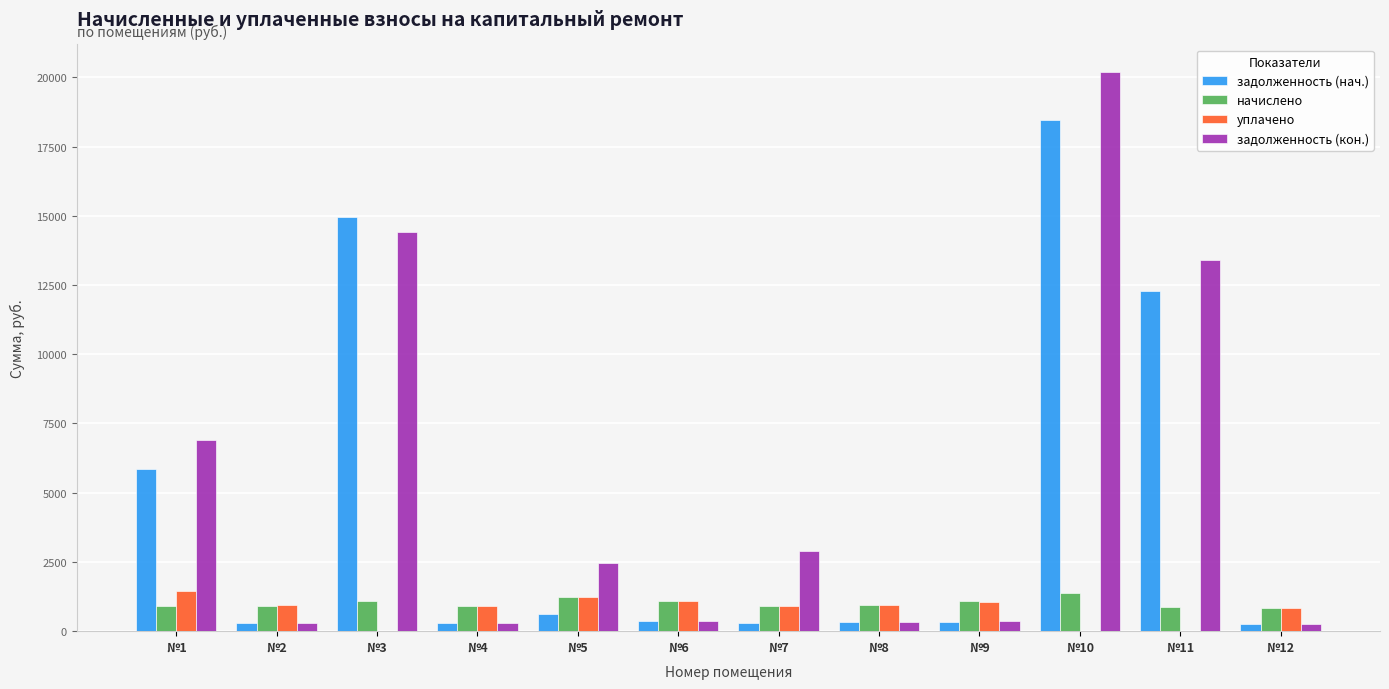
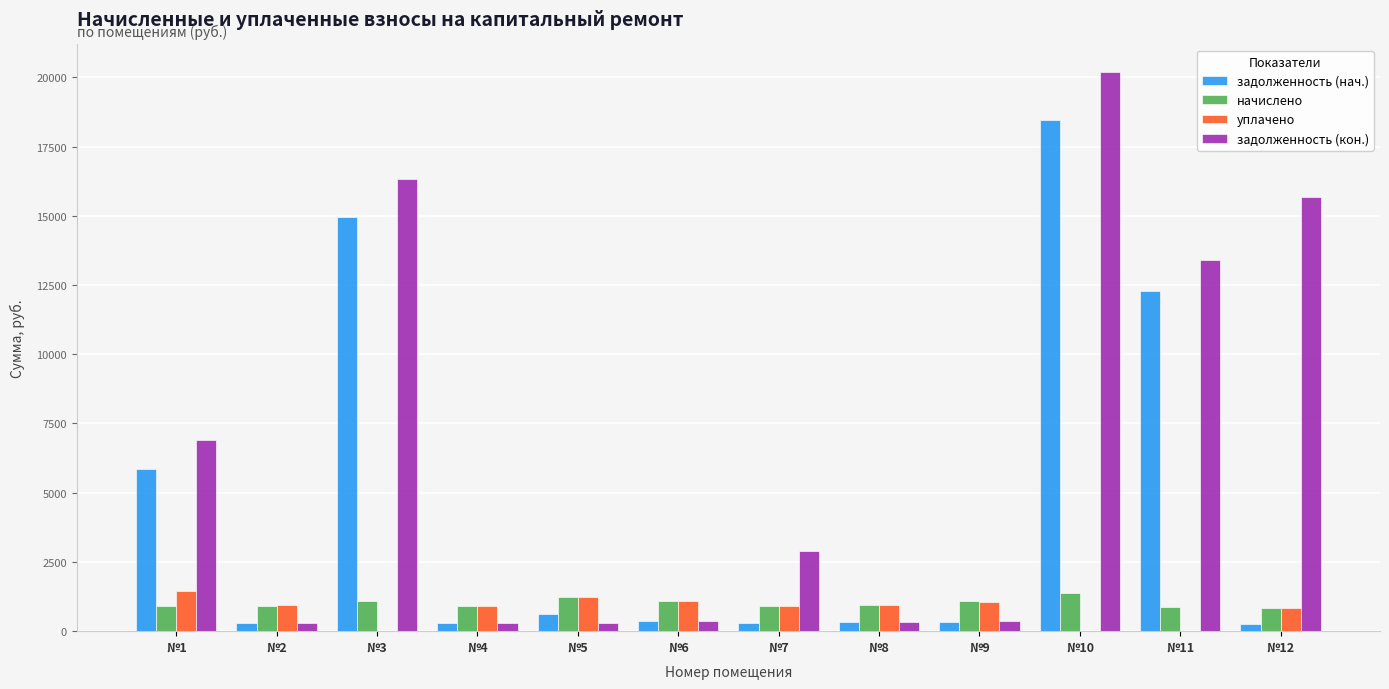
задолженность (кон.), №3: 14400 -> 16300
задолженность (кон.), №5: 2500 -> 300
задолженность (кон.), №12: 300 -> 15700
